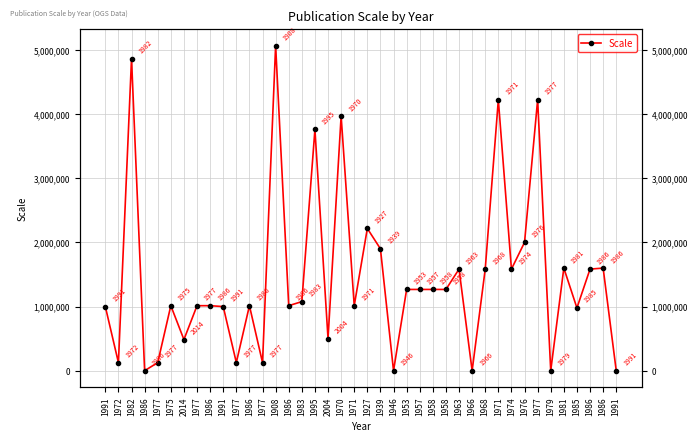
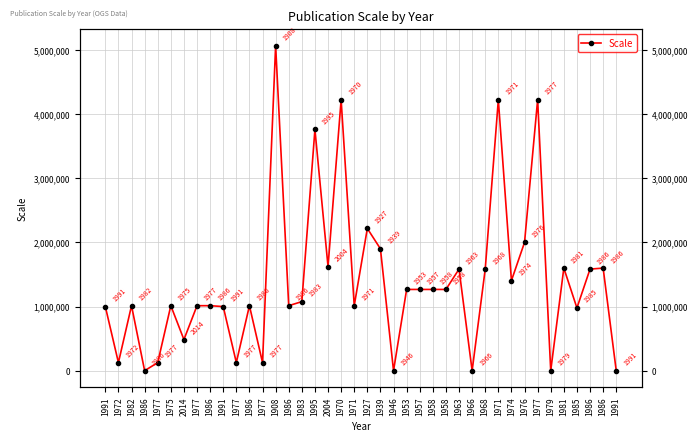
1982: 4,900,000 -> 1,000,000
2004: 500,000 -> 1,600,000
1970: 4,000,000 -> 4,200,000
1974: 1,600,000 -> 1,400,000
